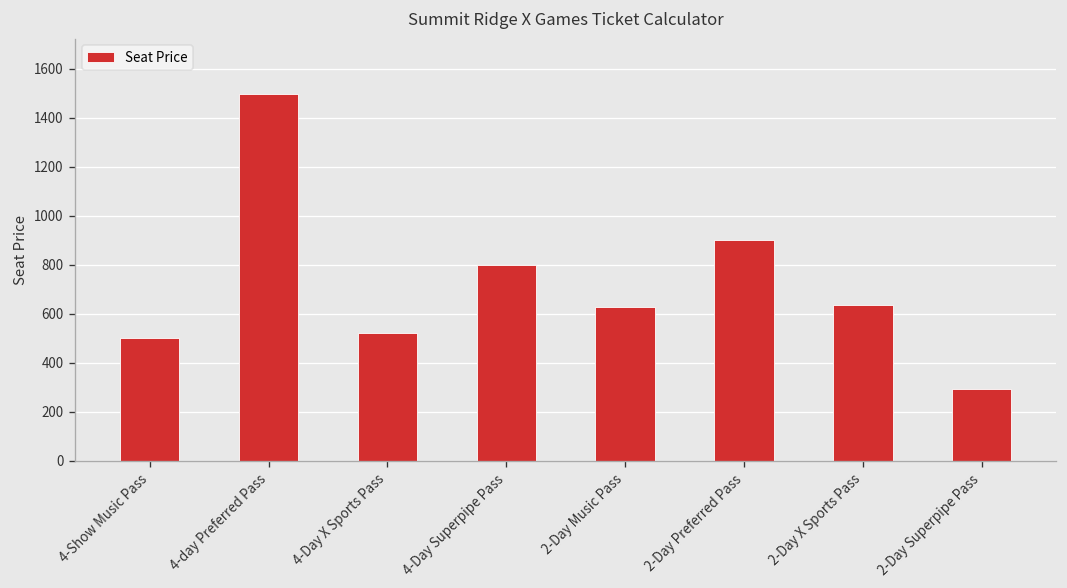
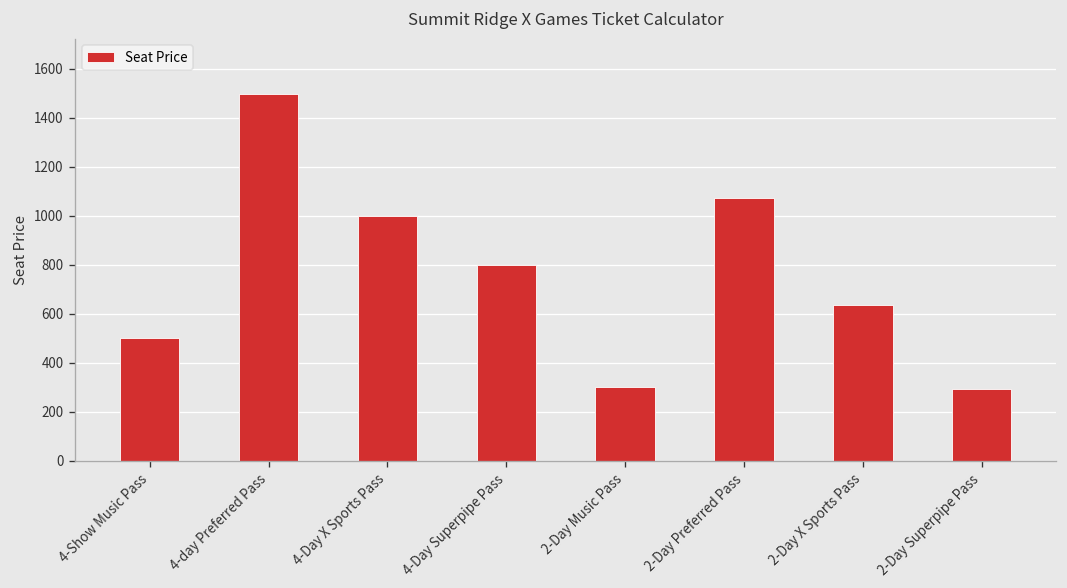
4-Day X Sports Pass: 520 -> 1000
2-Day Music Pass: 630 -> 300
2-Day Preferred Pass: 900 -> 1070
